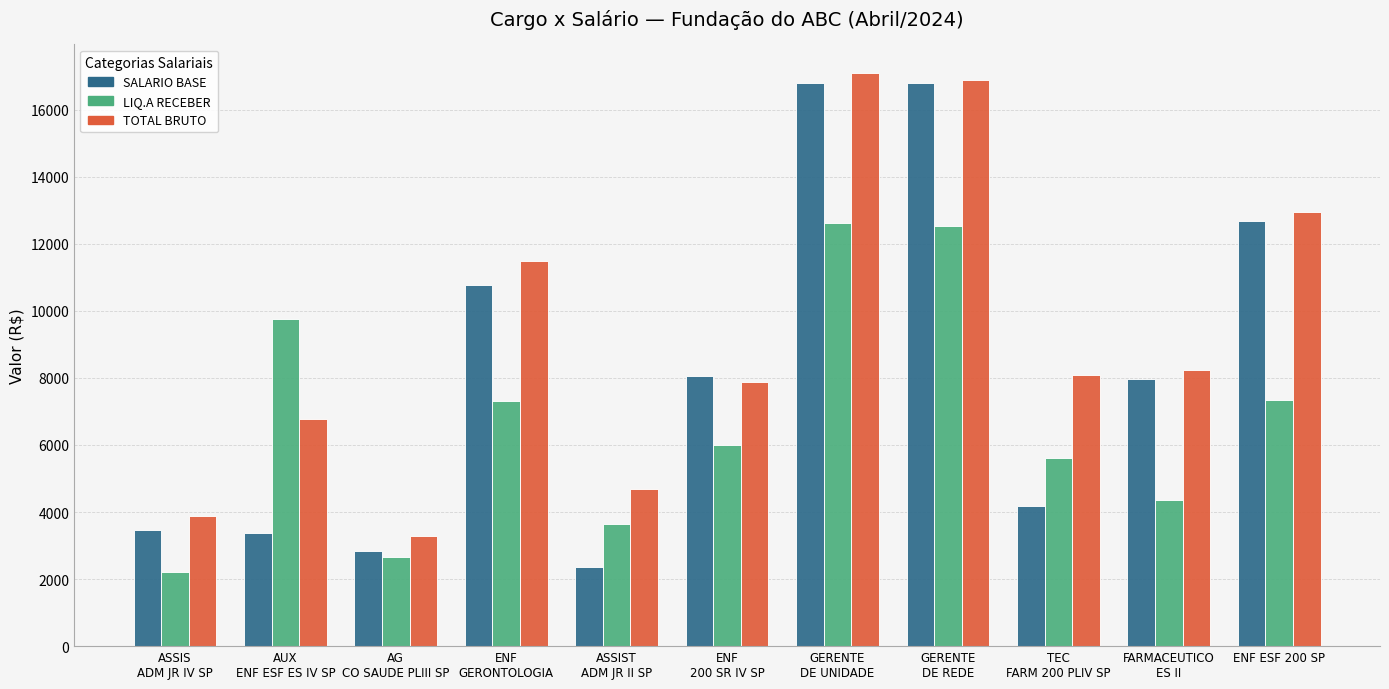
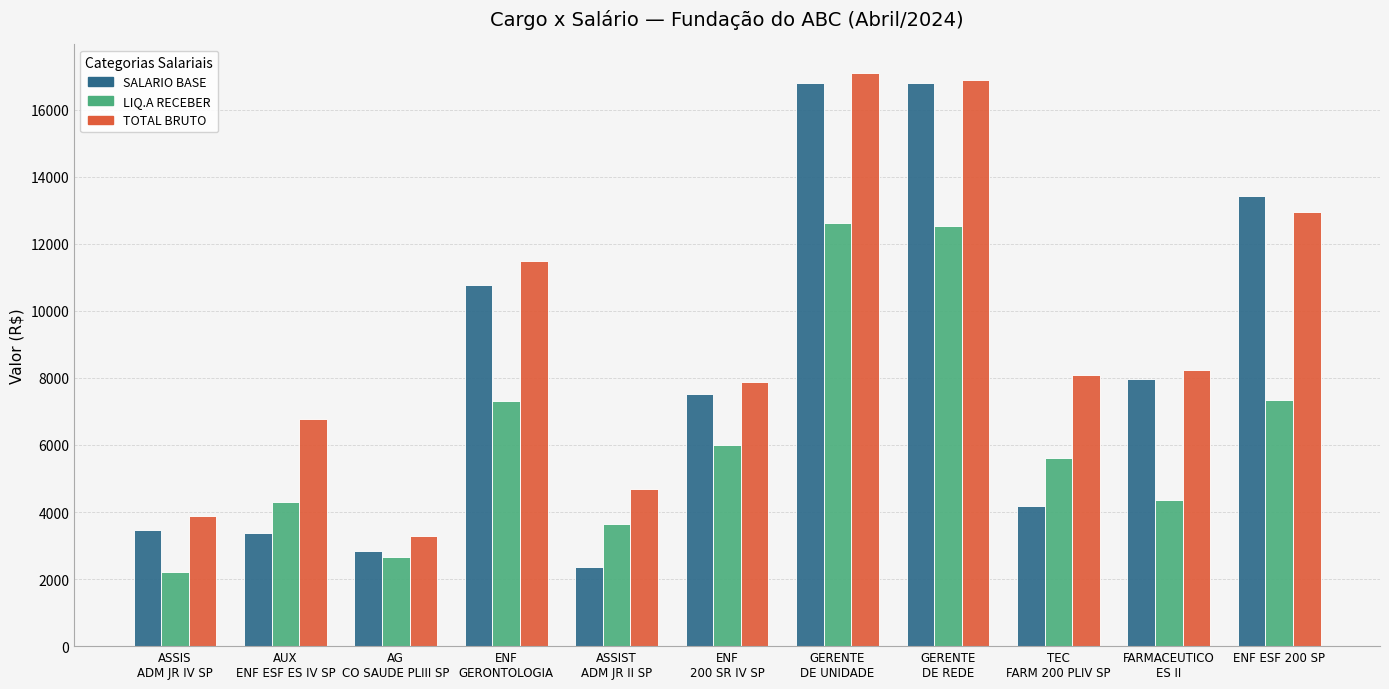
LIQ.A RECEBER, AUX ENF ESF ES IV SP: 9700 -> 4300
SALARIO BASE, ENF 200 SR IV SP: 8100 -> 7500
SALARIO BASE, ENF ESF 200 SP: 12700 -> 13400
